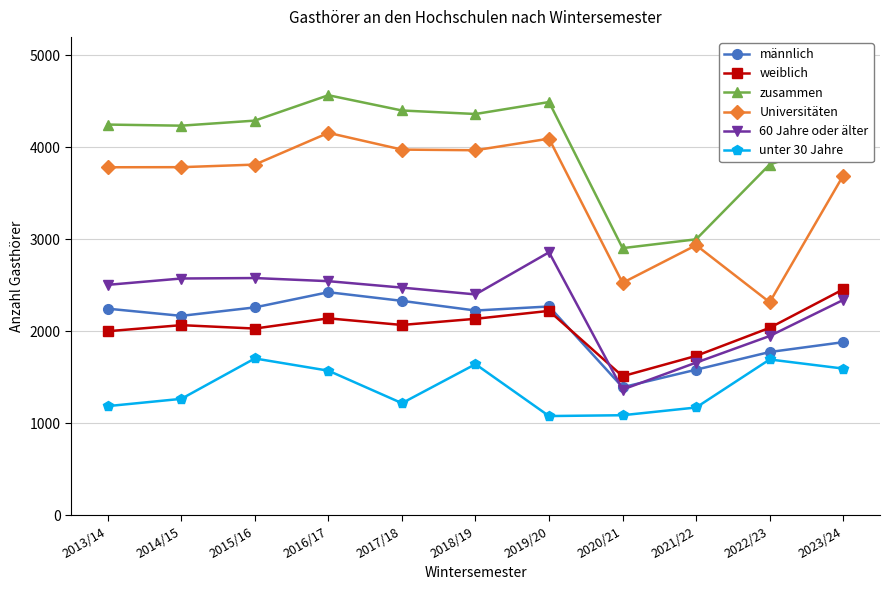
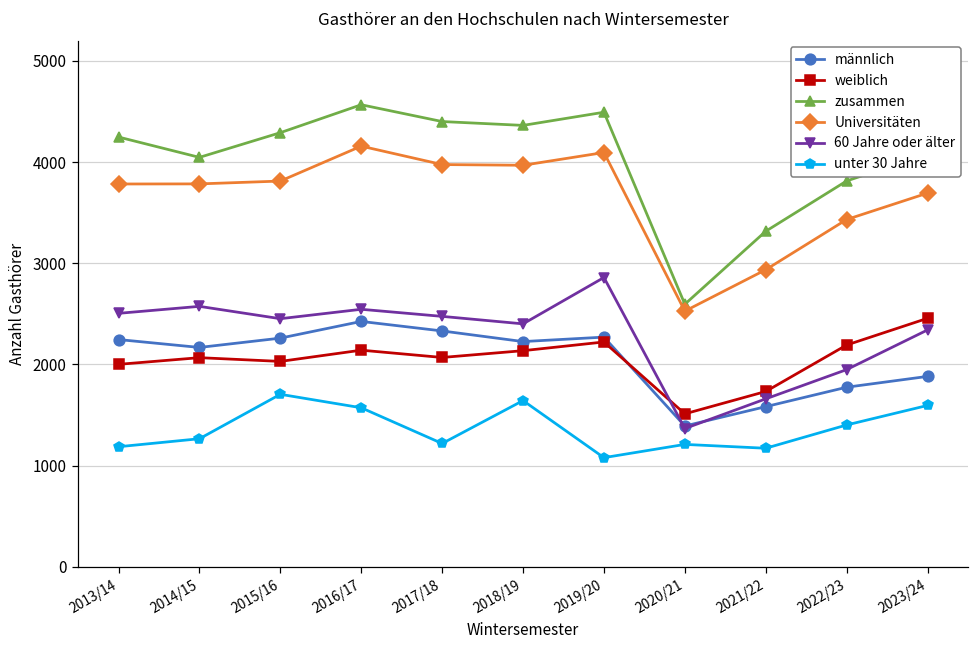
zusammen, 2014/15: 4200 -> 4000
60 Jahre oder älter, 2015/16: 2600 -> 2500
zusammen, 2020/21: 2900 -> 2600
unter 30 Jahre, 2020/21: 1100 -> 1200
zusammen, 2021/22: 3000 -> 3300
weiblich, 2022/23: 2000 -> 2200
Universitäten, 2022/23: 2300 -> 3400
unter 30 Jahre, 2022/23: 1700 -> 1400
